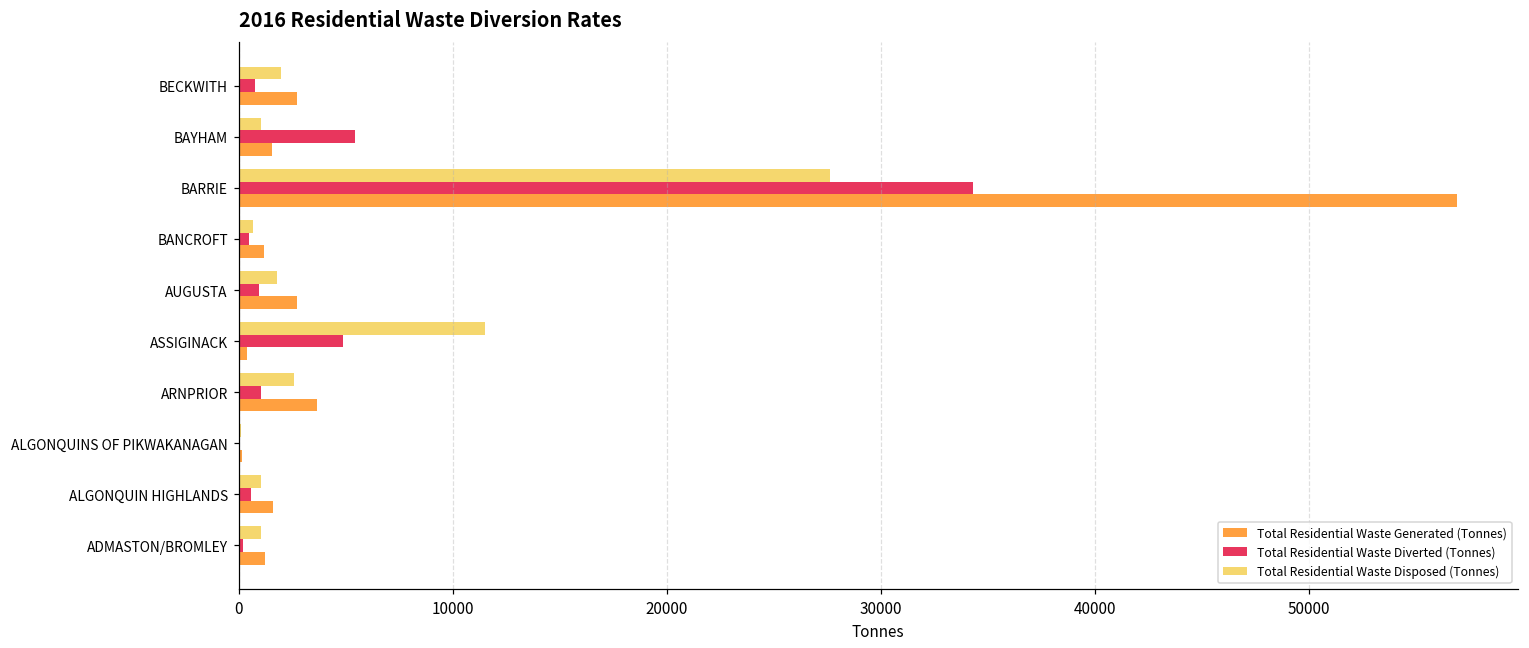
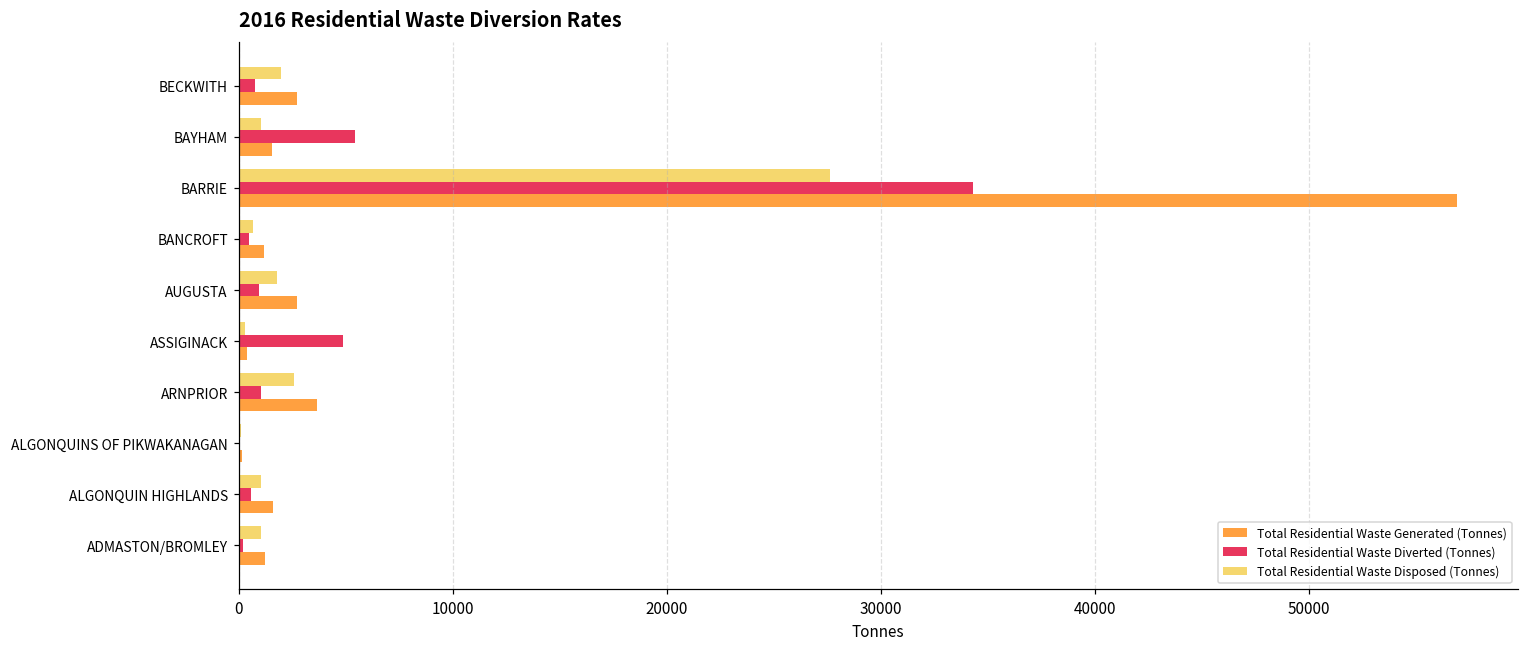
Total Residential Waste Disposed (Tonnes), ASSIGINACK: 11500 -> 300
